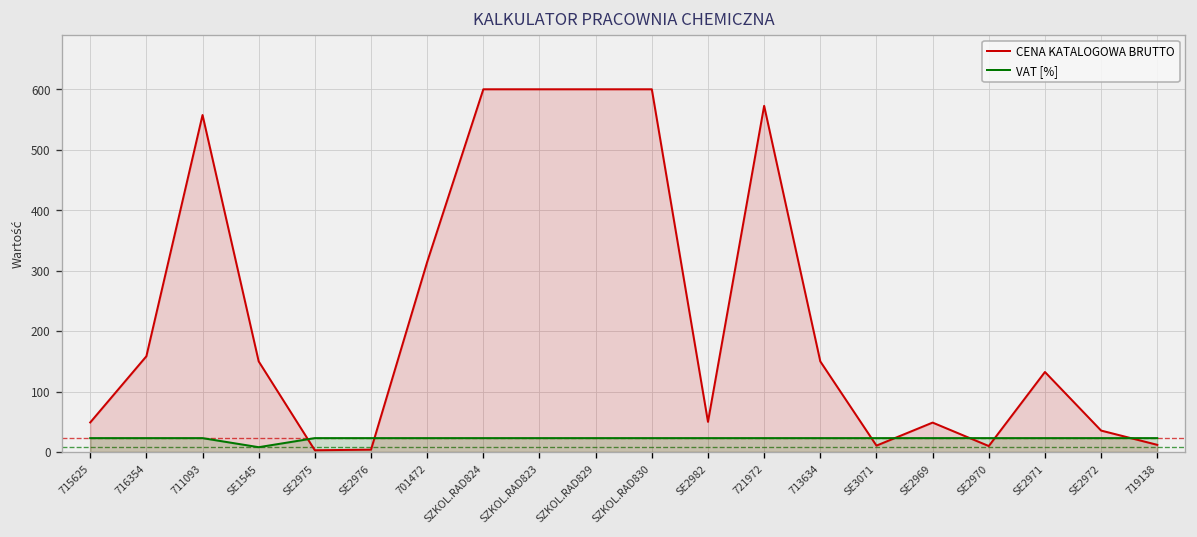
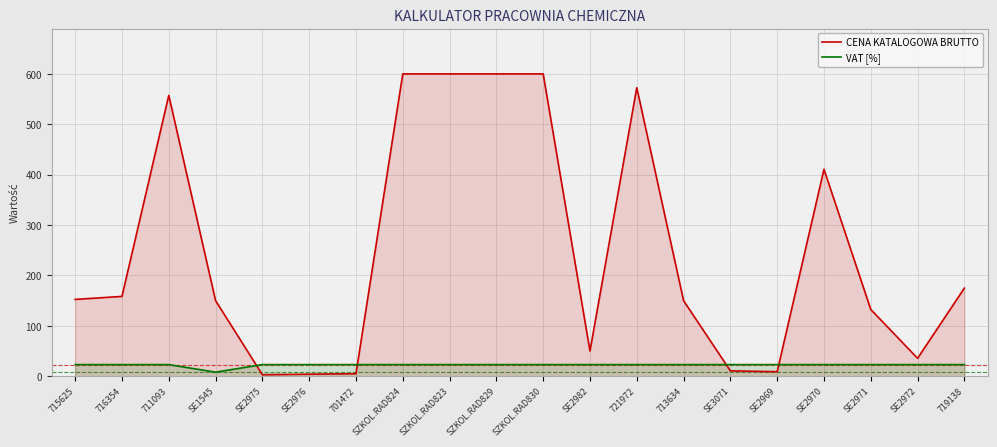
CENA KATALOGOWA BRUTTO, 715625: 50 -> 150
CENA KATALOGOWA BRUTTO, 701472: 310 -> 0
CENA KATALOGOWA BRUTTO, SE2969: 50 -> 10
CENA KATALOGOWA BRUTTO, SE2970: 10 -> 410
CENA KATALOGOWA BRUTTO, 719138: 10 -> 170
